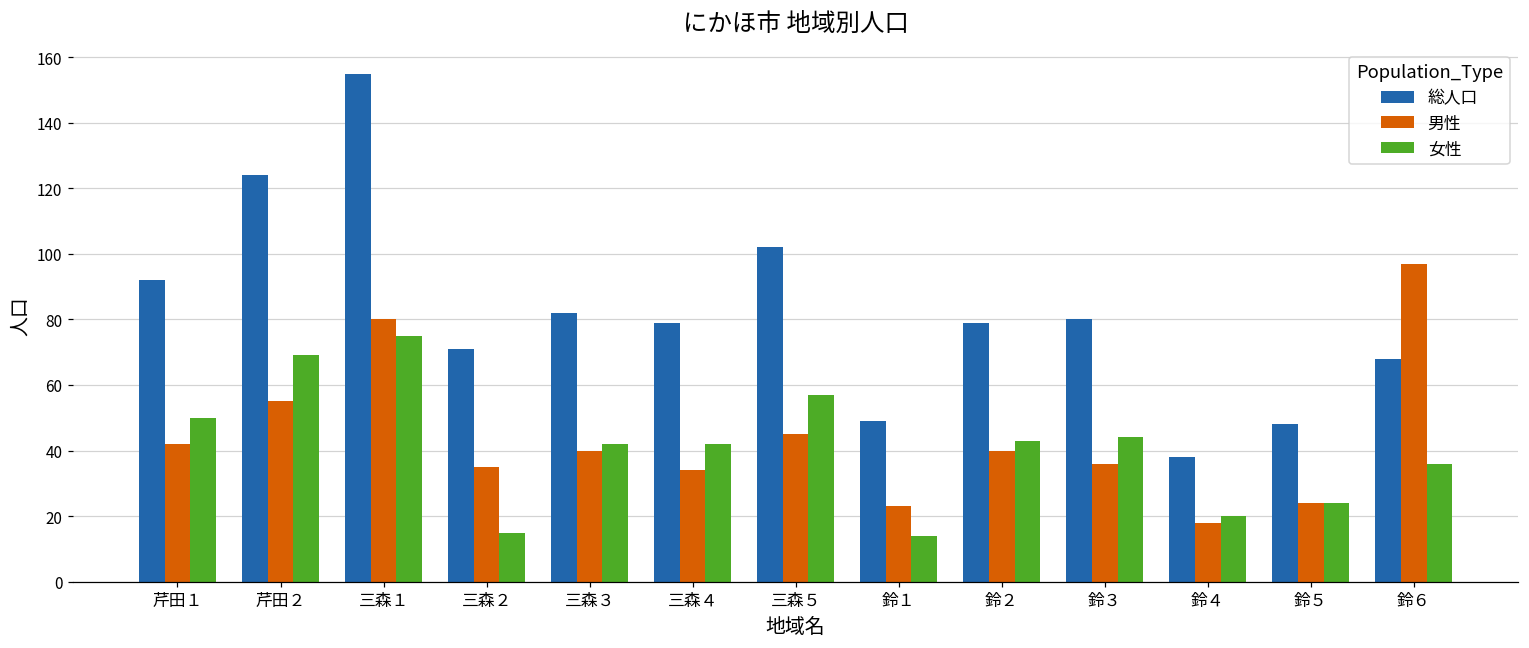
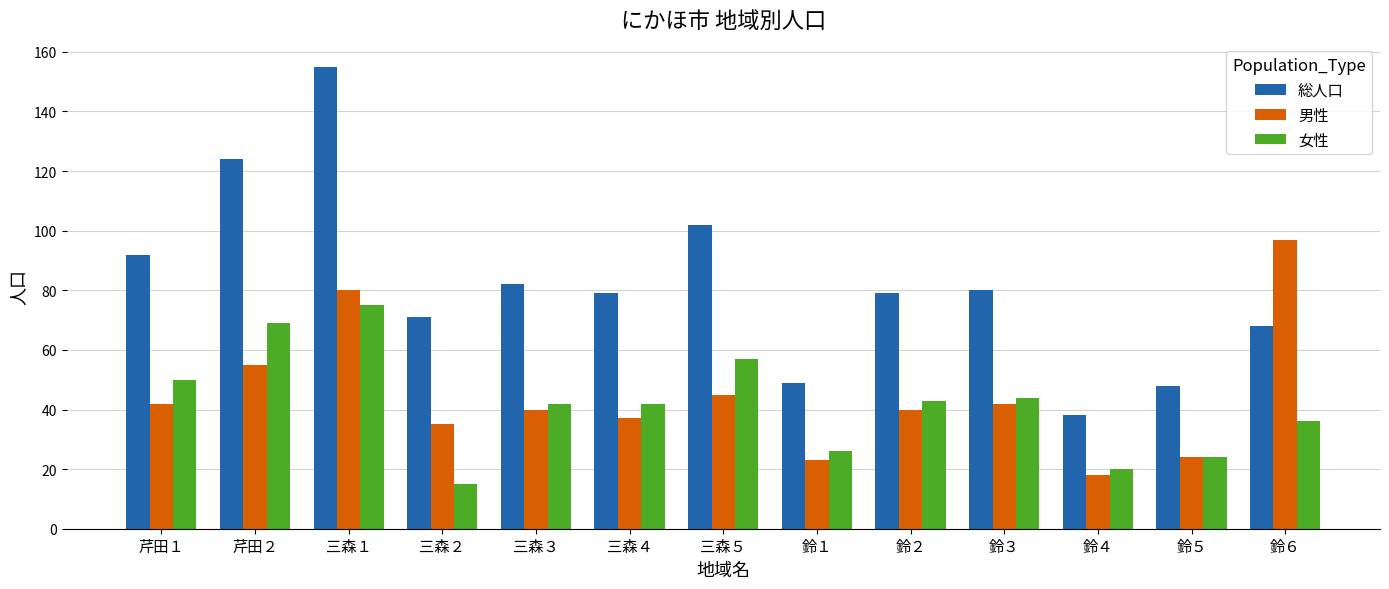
男性, 三森４: 34 -> 37
女性, 鈴１: 14 -> 26
男性, 鈴３: 36 -> 42
